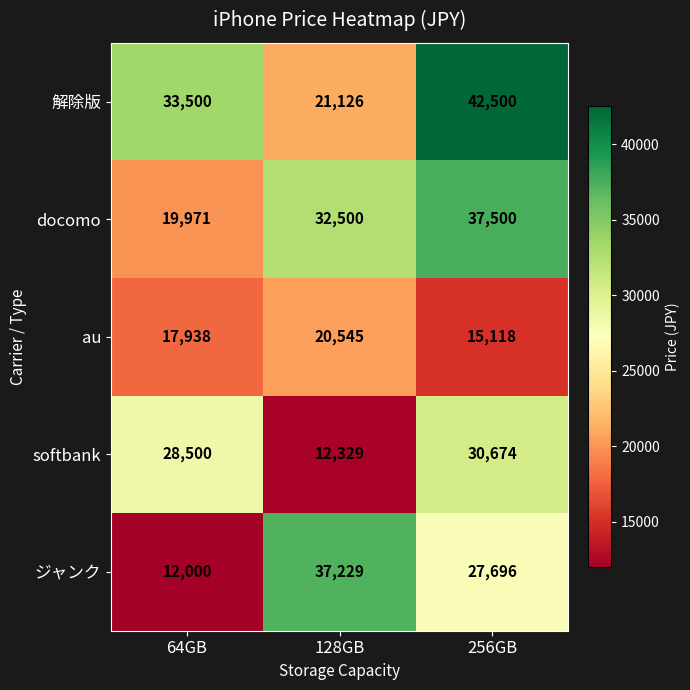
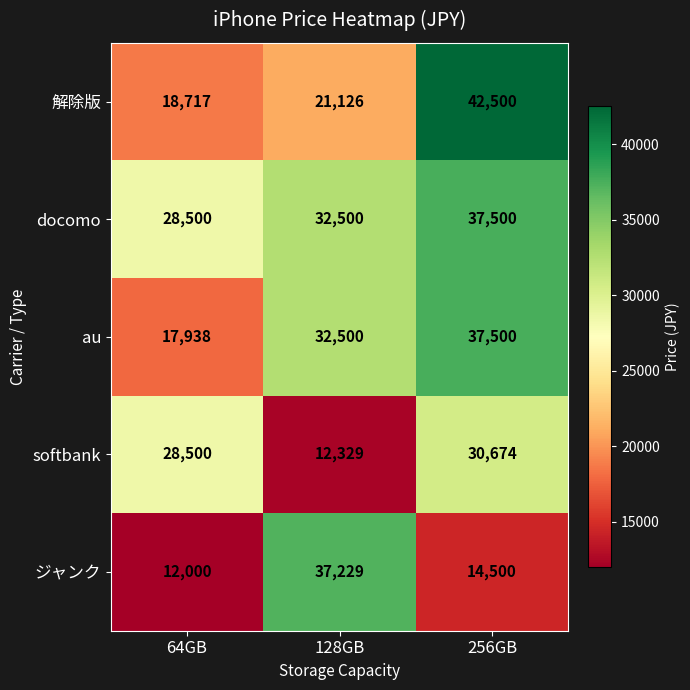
解除版, 64GB: 33,500 -> 18,717
docomo, 64GB: 19,971 -> 28,500
au, 128GB: 20,545 -> 32,500
au, 256GB: 15,118 -> 37,500
ジャンク, 256GB: 27,696 -> 14,500
